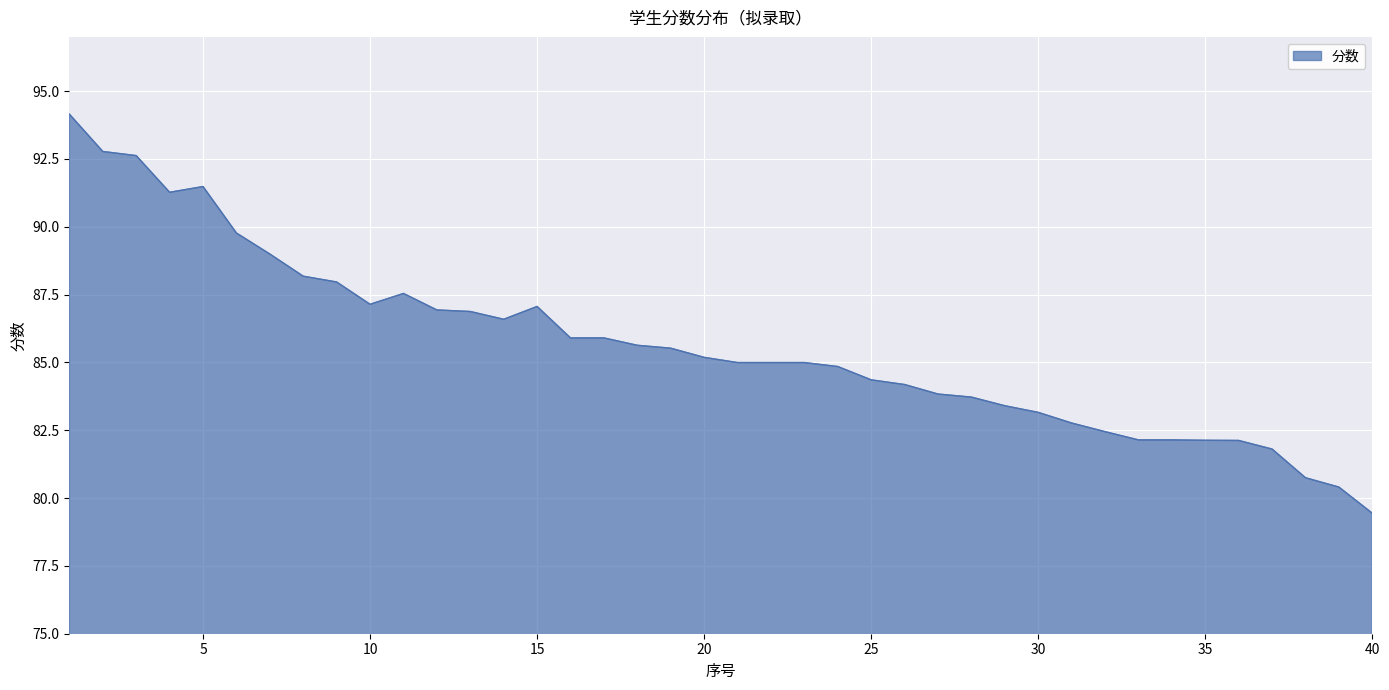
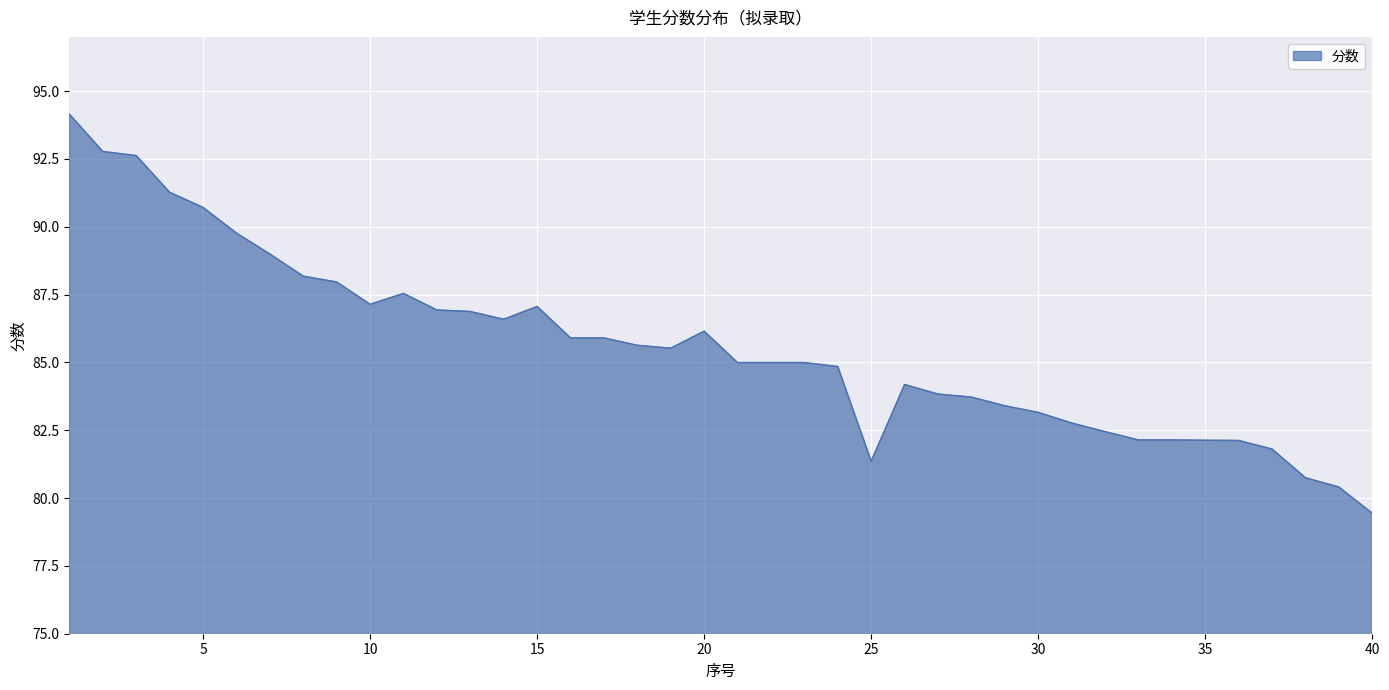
5: 91.5 -> 90.7
20: 85.2 -> 86.2
25: 84.4 -> 81.4
